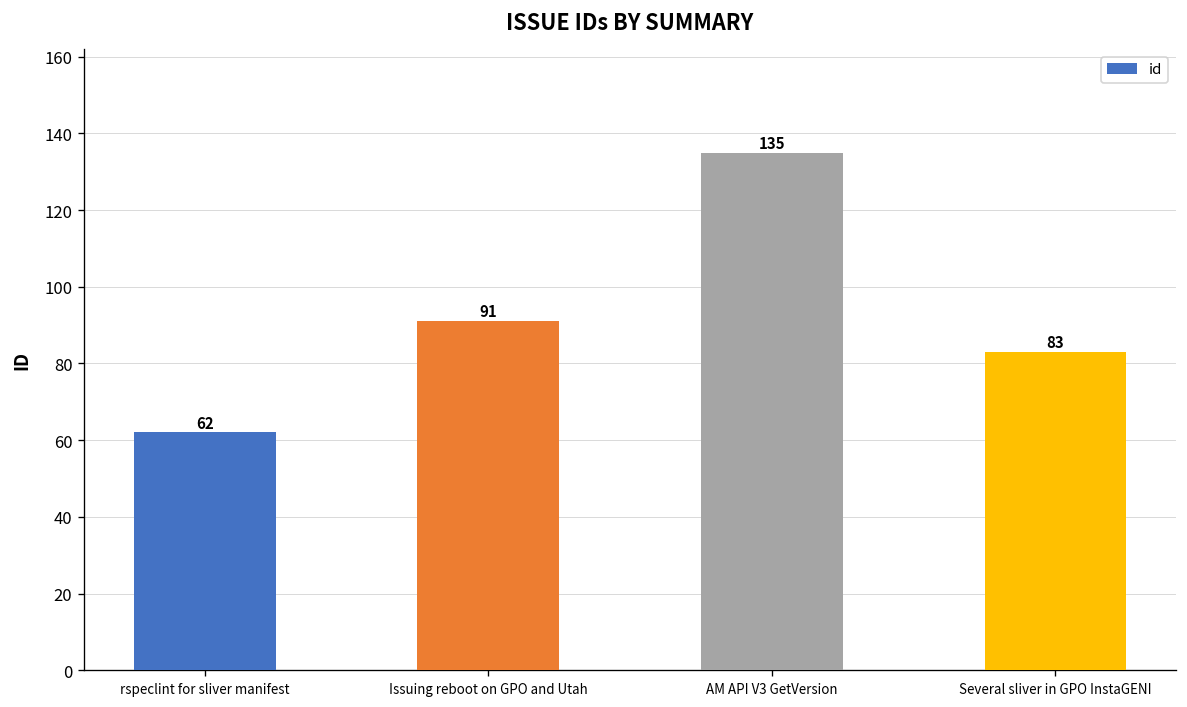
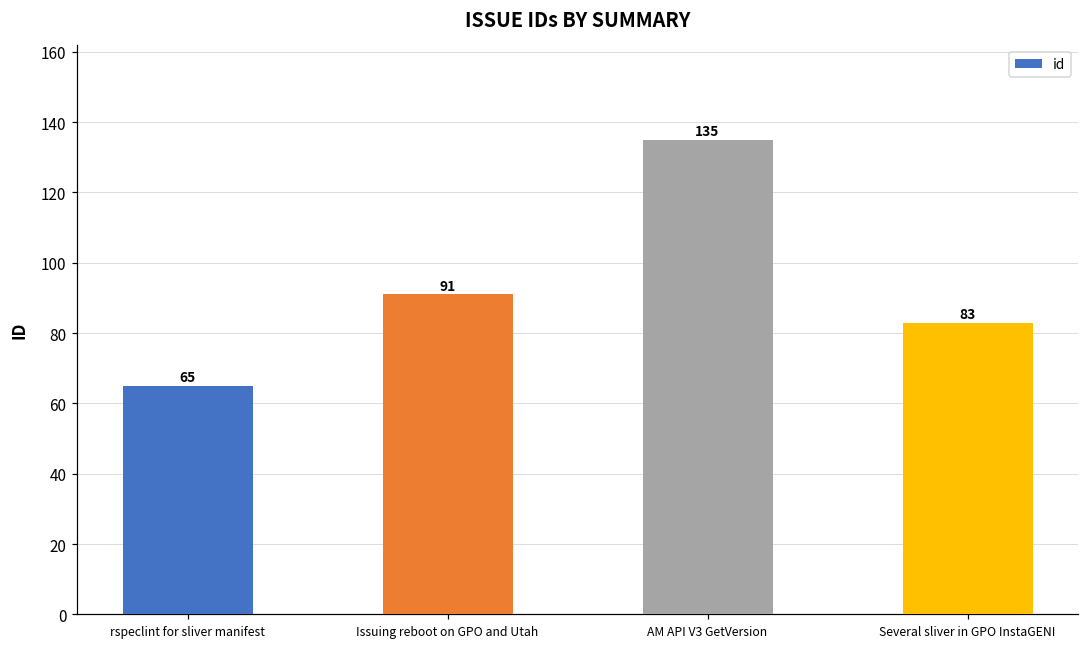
rspeclint for sliver manifest: 62 -> 65
